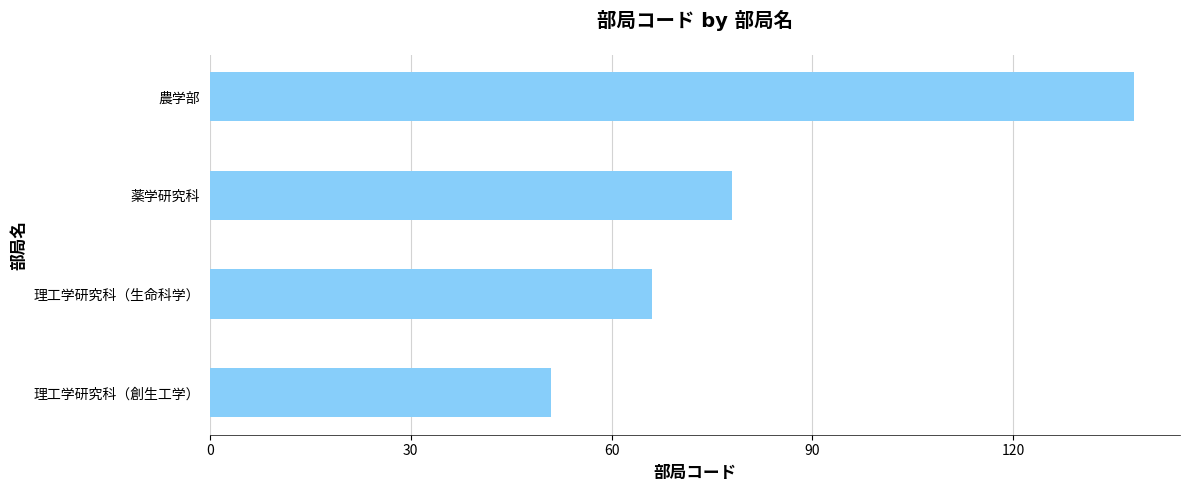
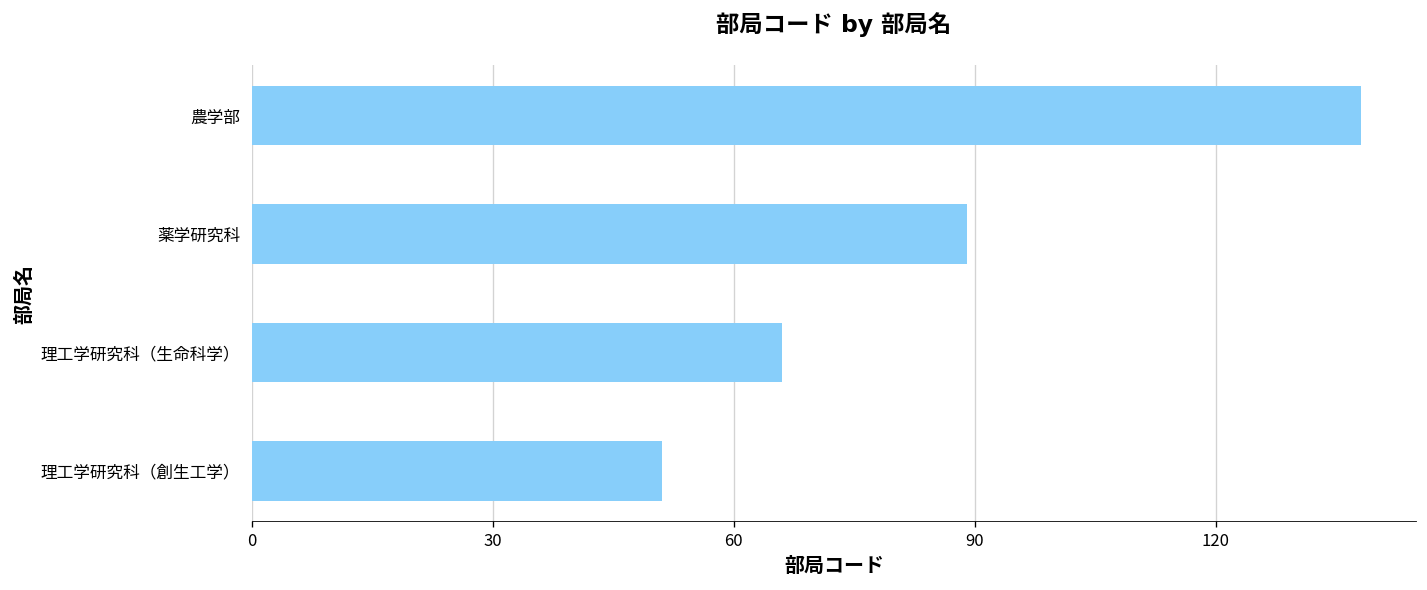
薬学研究科: 78 -> 89
